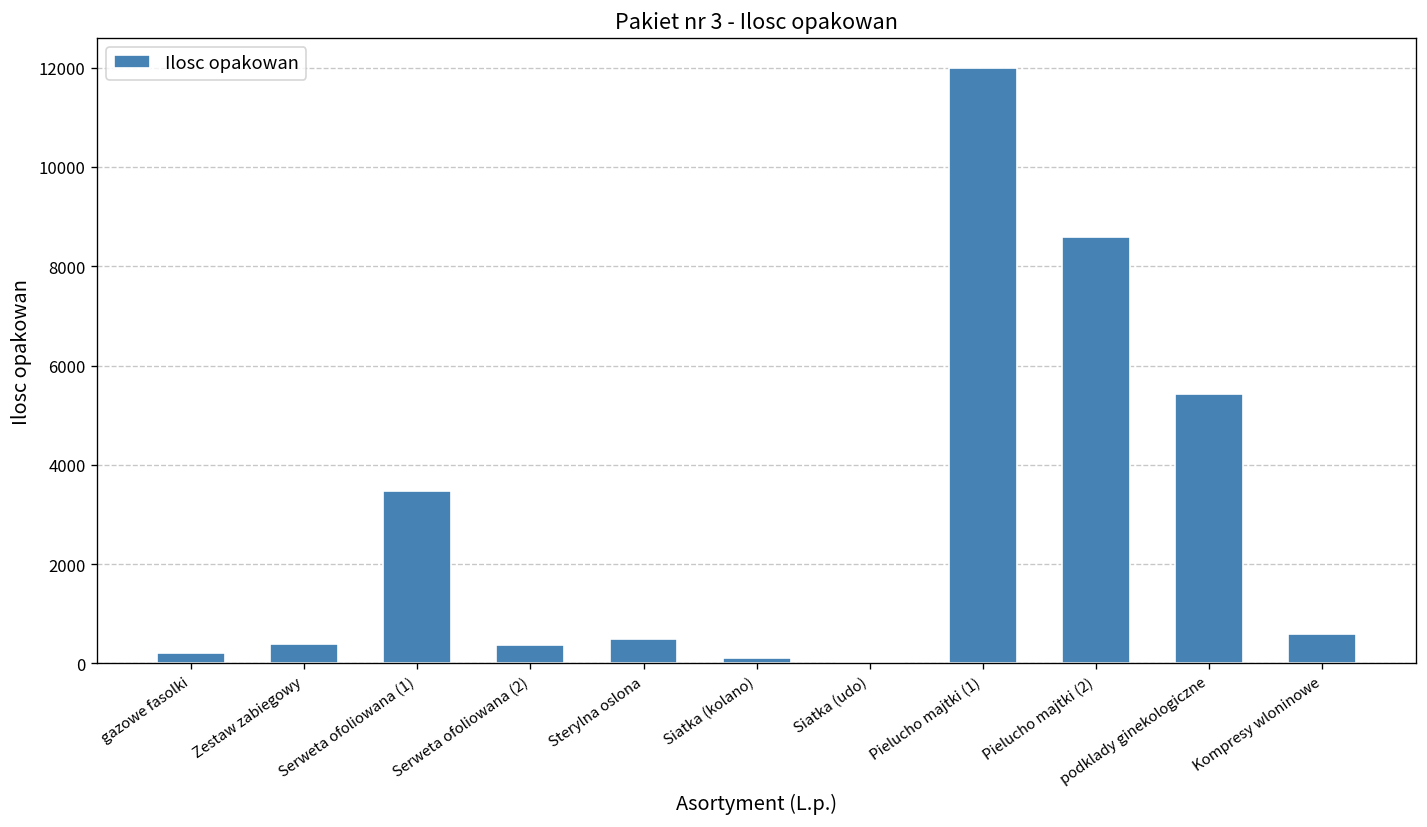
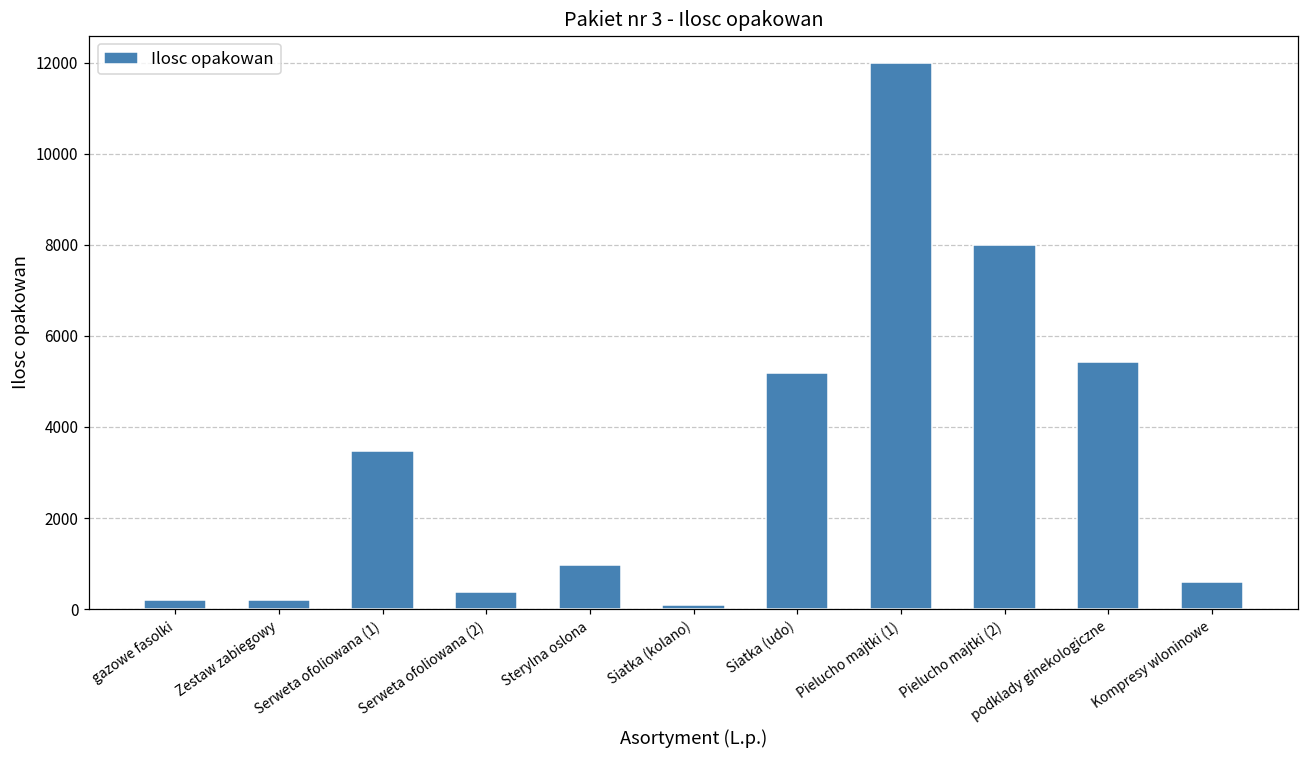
Zestaw zabiegowy: 400 -> 200
Sterylna oslona: 500 -> 1000
Siatka (udo): 0 -> 5200
Pielucho majtki (2): 8600 -> 8000
